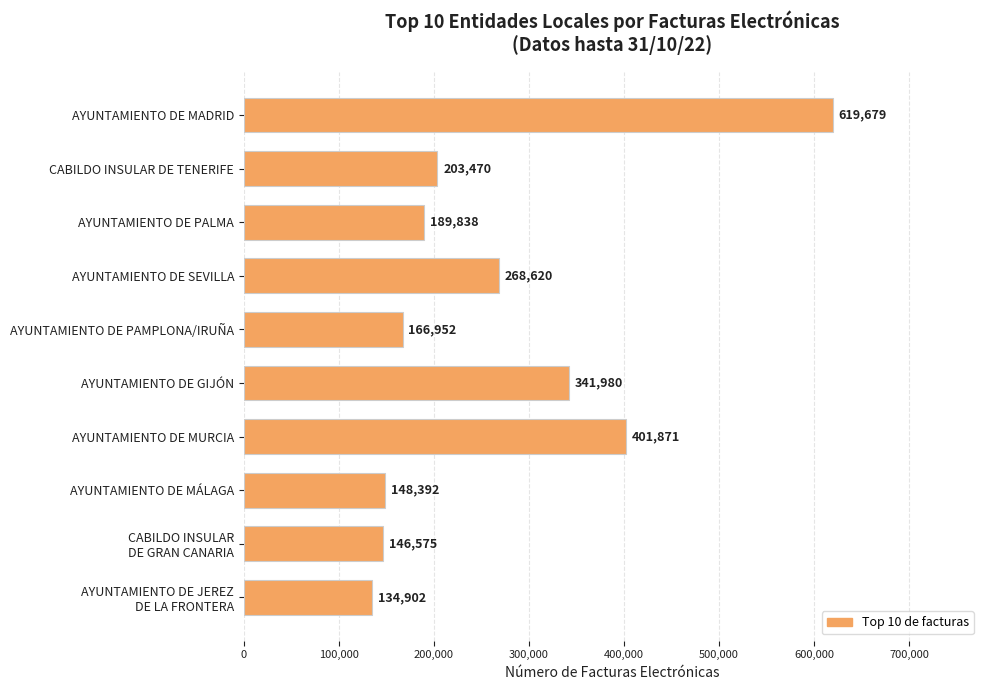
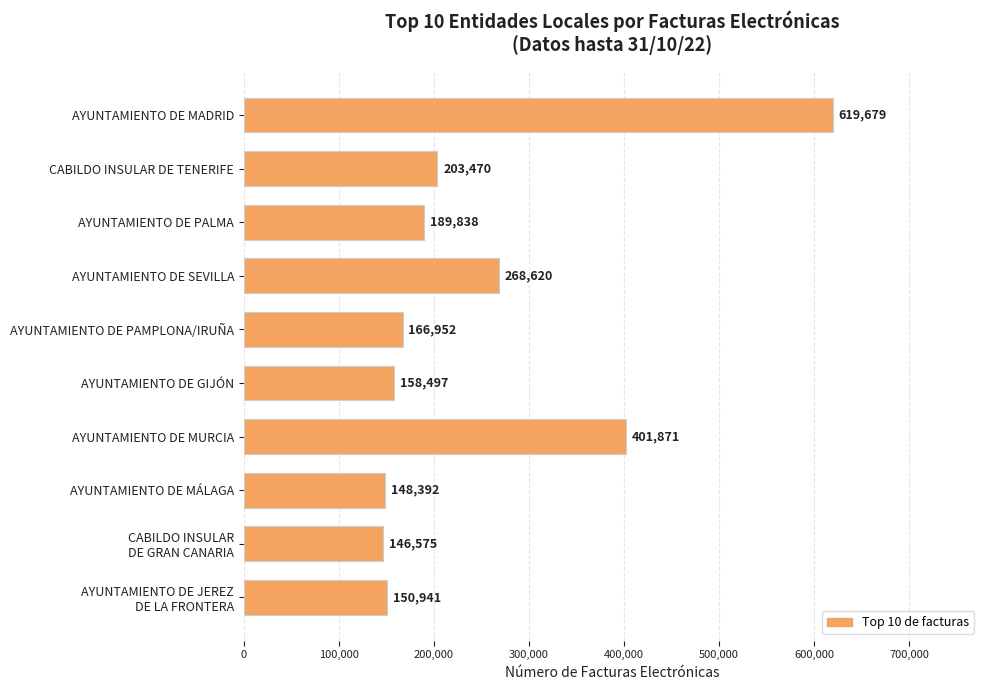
AYUNTAMIENTO DE GIJÓN: 341,980 -> 158,497
AYUNTAMIENTO DE JEREZ DE LA FRONTERA: 134,902 -> 150,941
